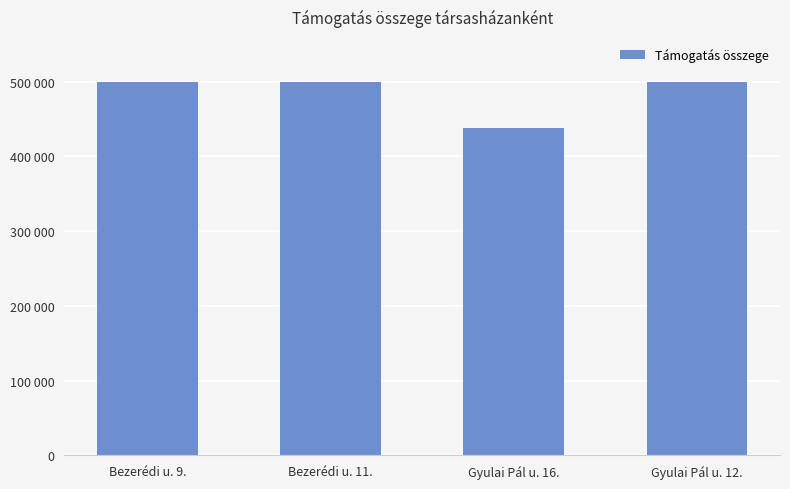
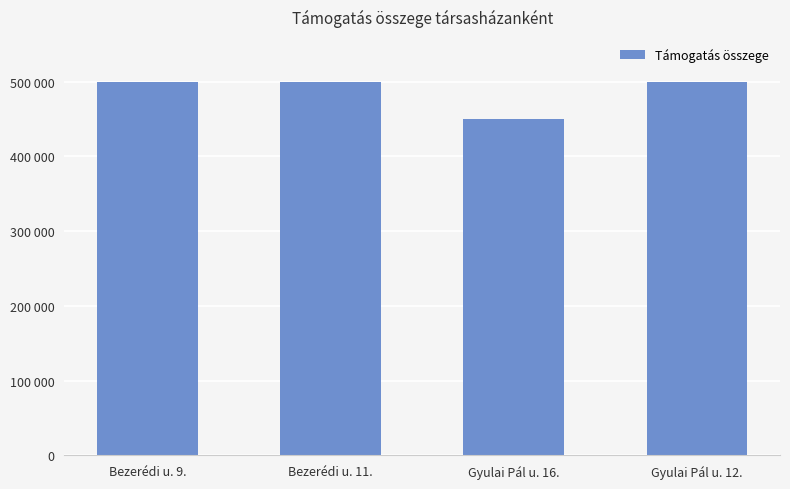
Gyulai Pál u. 16.: 440000 -> 450000
